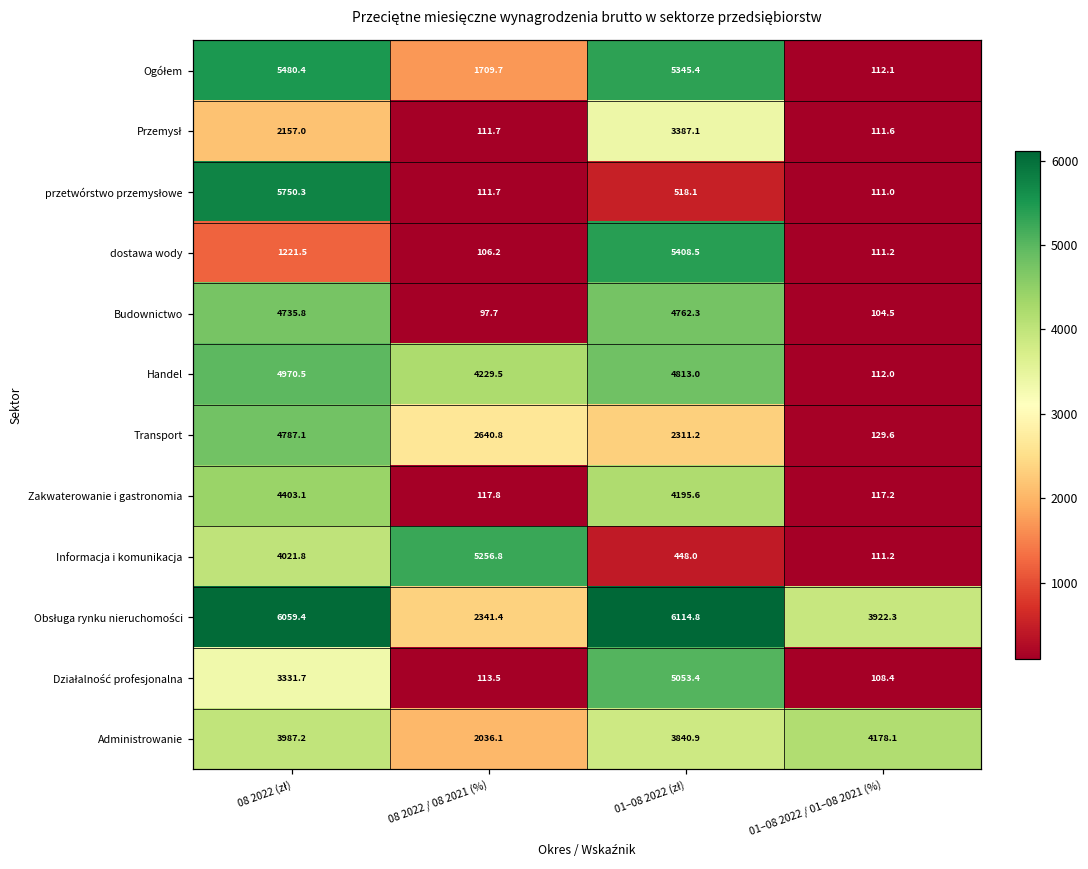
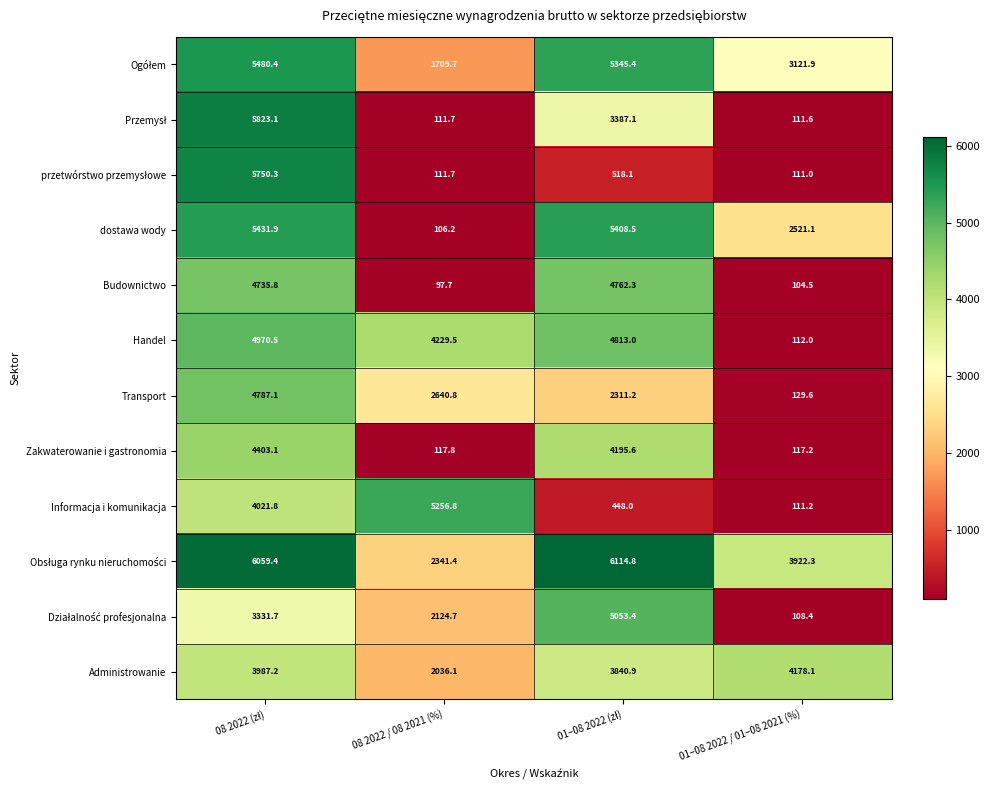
Ogółem, 01–08 2022 / 01–08 2021 (%): 112.1 -> 3121.9
Przemysł, 08 2022 (zł): 2157.0 -> 5823.1
dostawa wody, 08 2022 (zł): 1221.5 -> 5431.9
dostawa wody, 01–08 2022 / 01–08 2021 (%): 111.2 -> 2521.1
Działalność profesjonalna, 08 2022 / 08 2021 (%): 113.5 -> 2124.7
